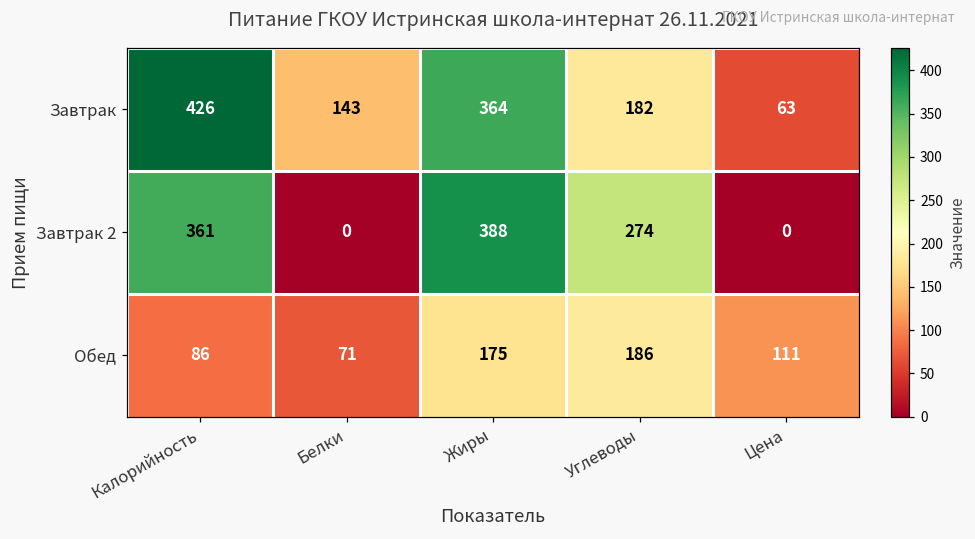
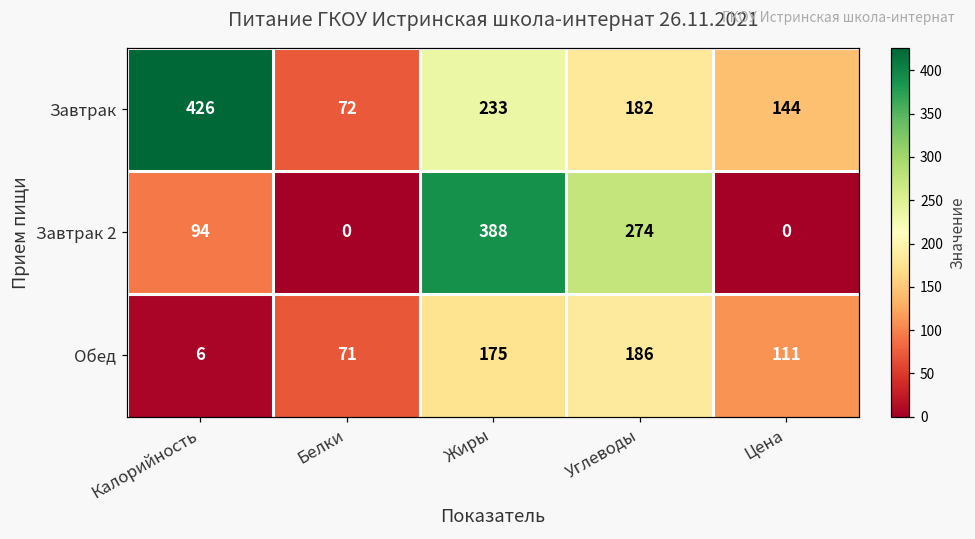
Завтрак, Белки: 143 -> 72
Завтрак, Жиры: 364 -> 233
Завтрак, Цена: 63 -> 144
Завтрак 2, Калорийность: 361 -> 94
Обед, Калорийность: 86 -> 6
